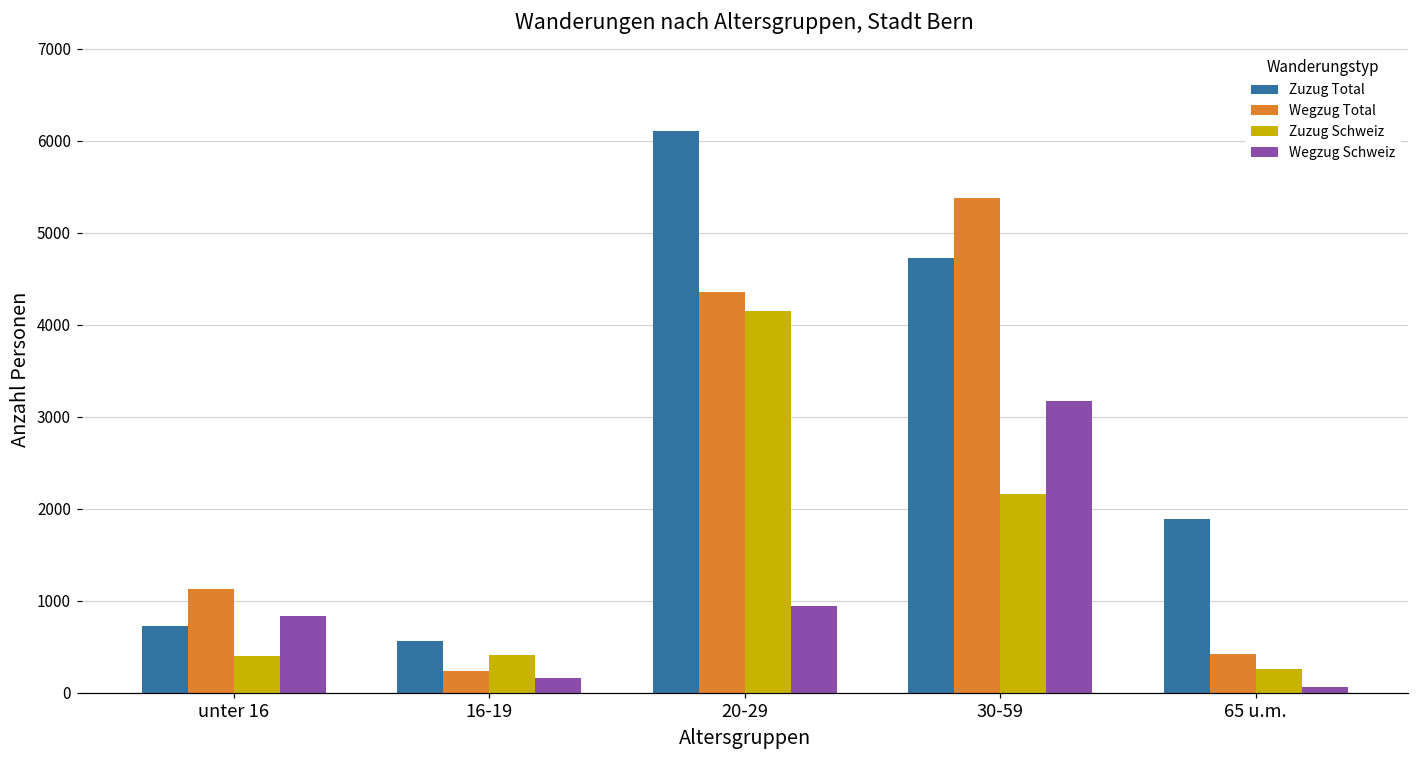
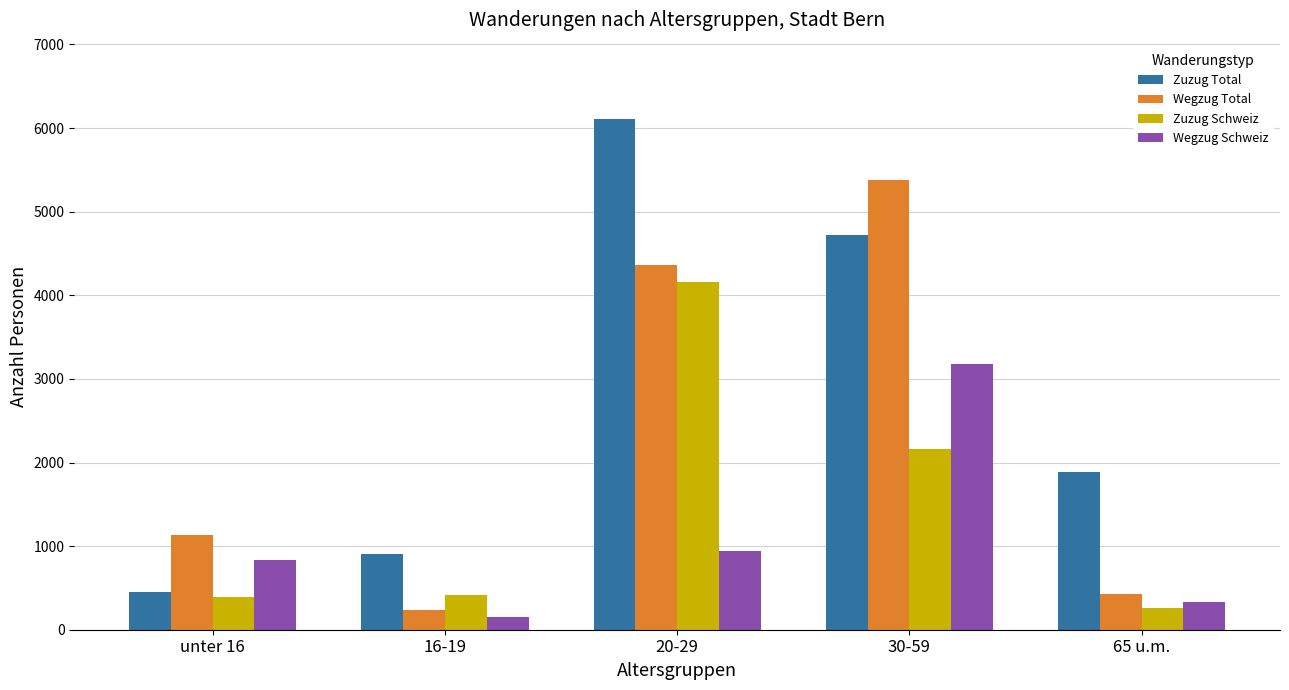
Zuzug Total, unter 16: 700 -> 500
Zuzug Total, 16-19: 600 -> 900
Wegzug Schweiz, 65 u.m.: 100 -> 300
